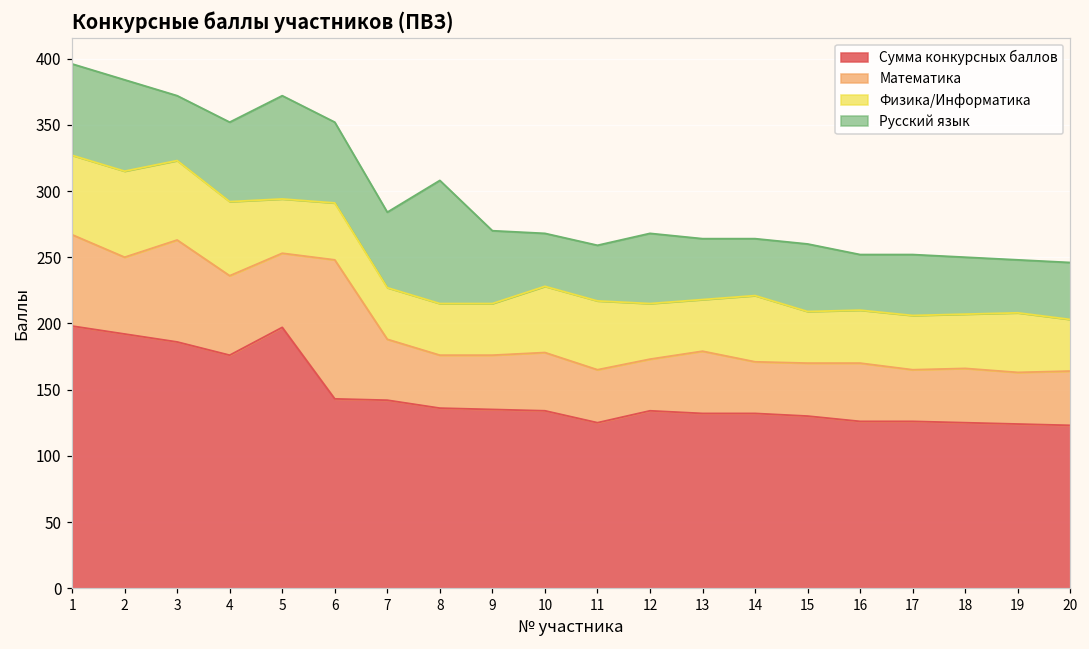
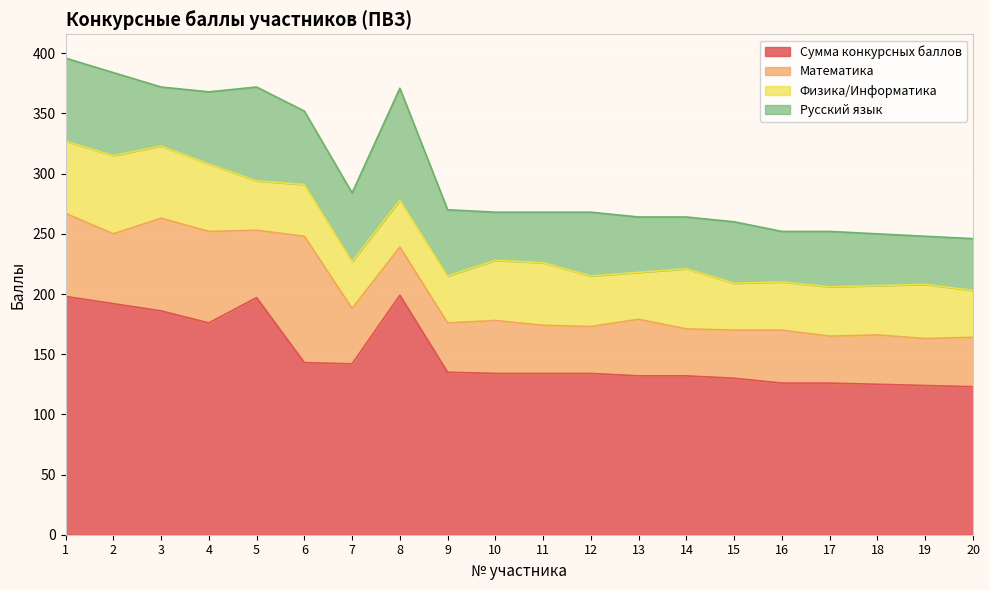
Математика, 4: 60 -> 76
Сумма конкурсных баллов, 8: 136 -> 199
Сумма конкурсных баллов, 11: 125 -> 134
